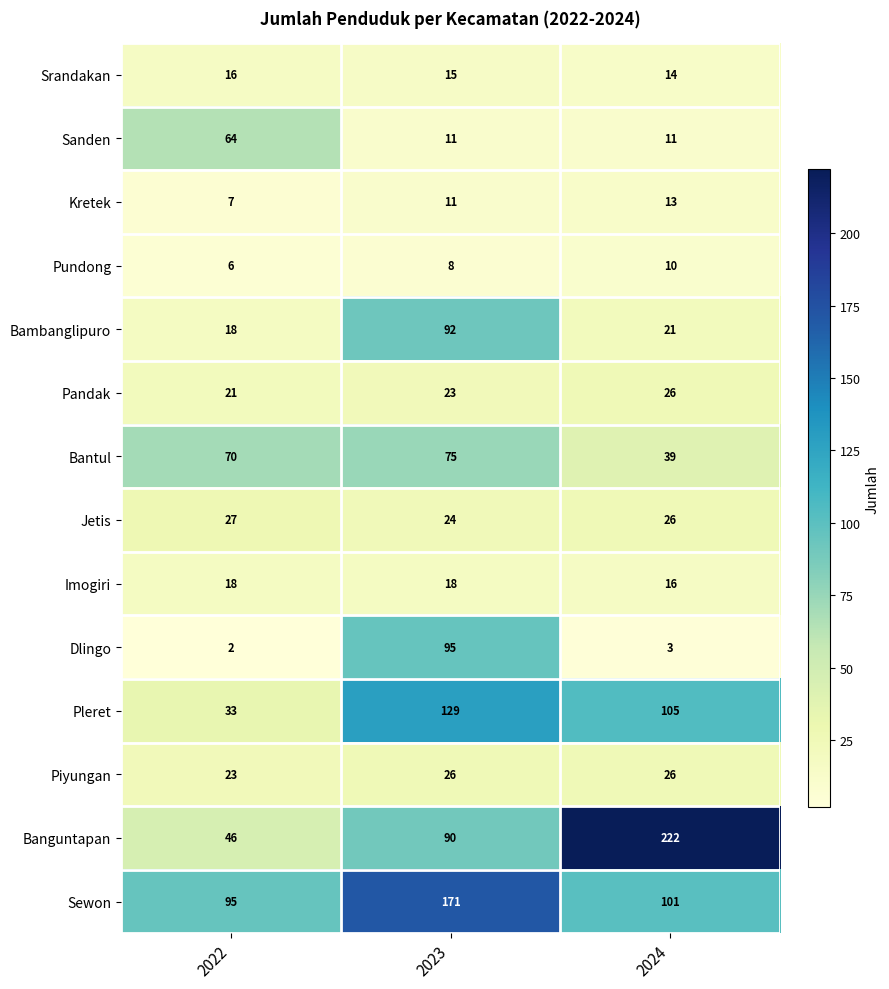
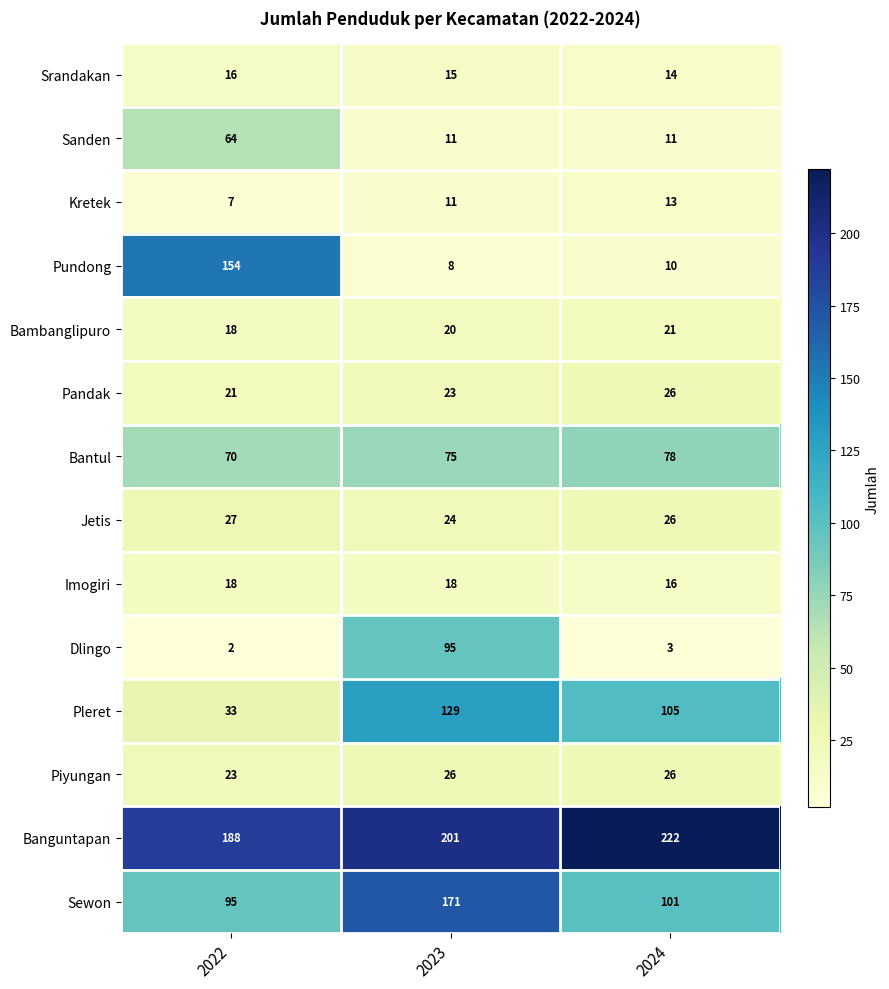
Pundong, 2022: 6 -> 154
Bambanglipuro, 2023: 92 -> 20
Bantul, 2024: 39 -> 78
Banguntapan, 2022: 46 -> 188
Banguntapan, 2023: 90 -> 201
